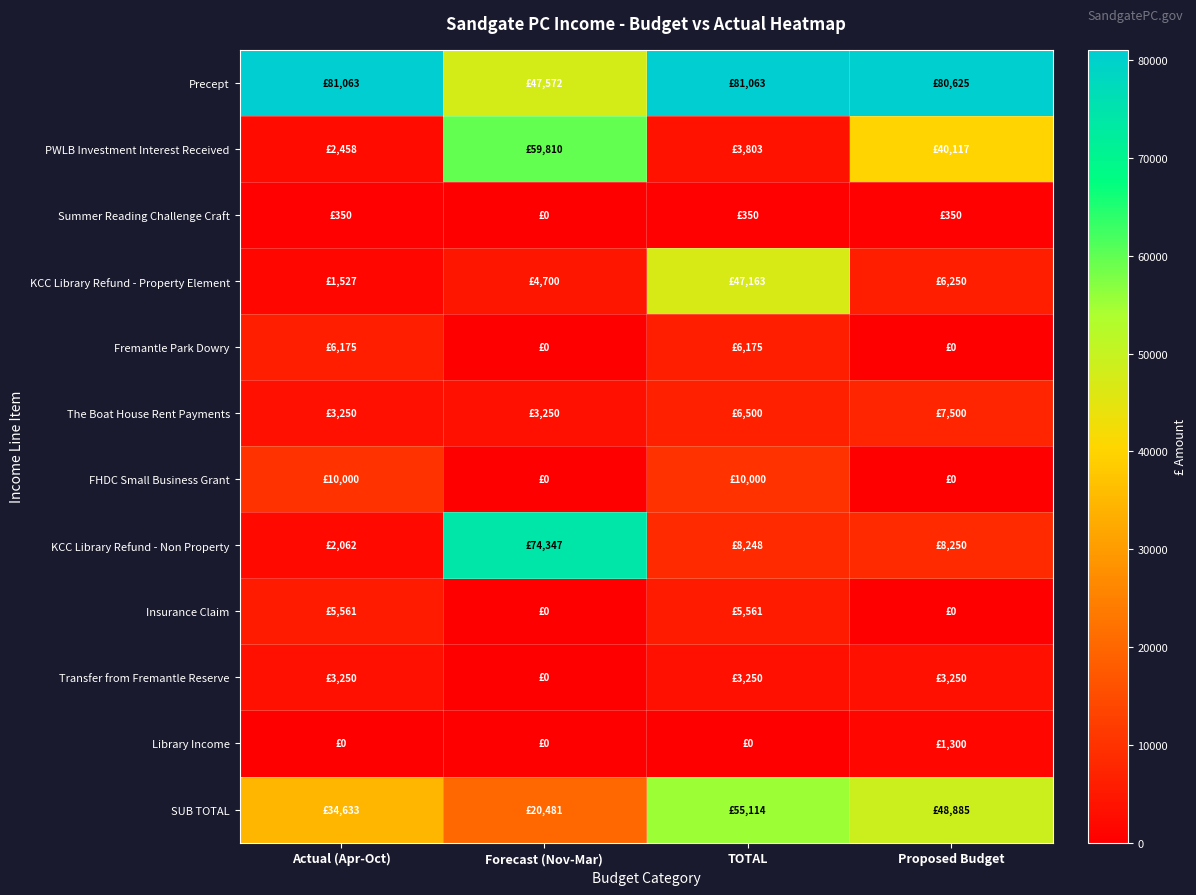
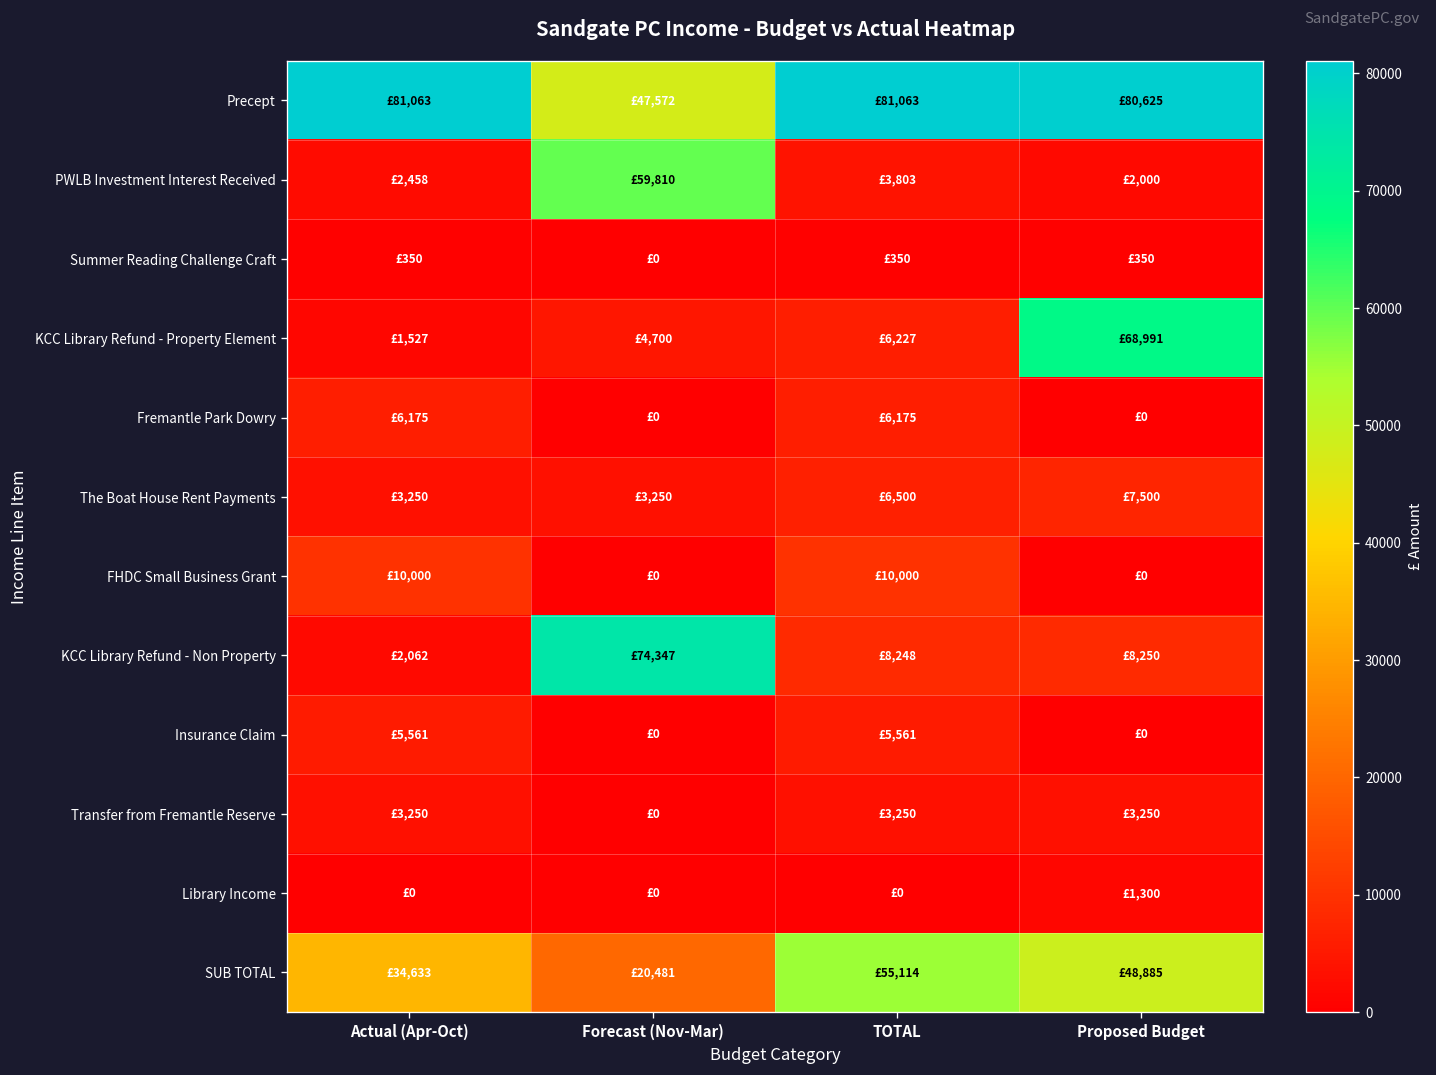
PWLB Investment Interest Received, Proposed Budget: £40,117 -> £2,000
KCC Library Refund - Property Element, TOTAL: £47,163 -> £6,227
KCC Library Refund - Property Element, Proposed Budget: £6,250 -> £68,991
